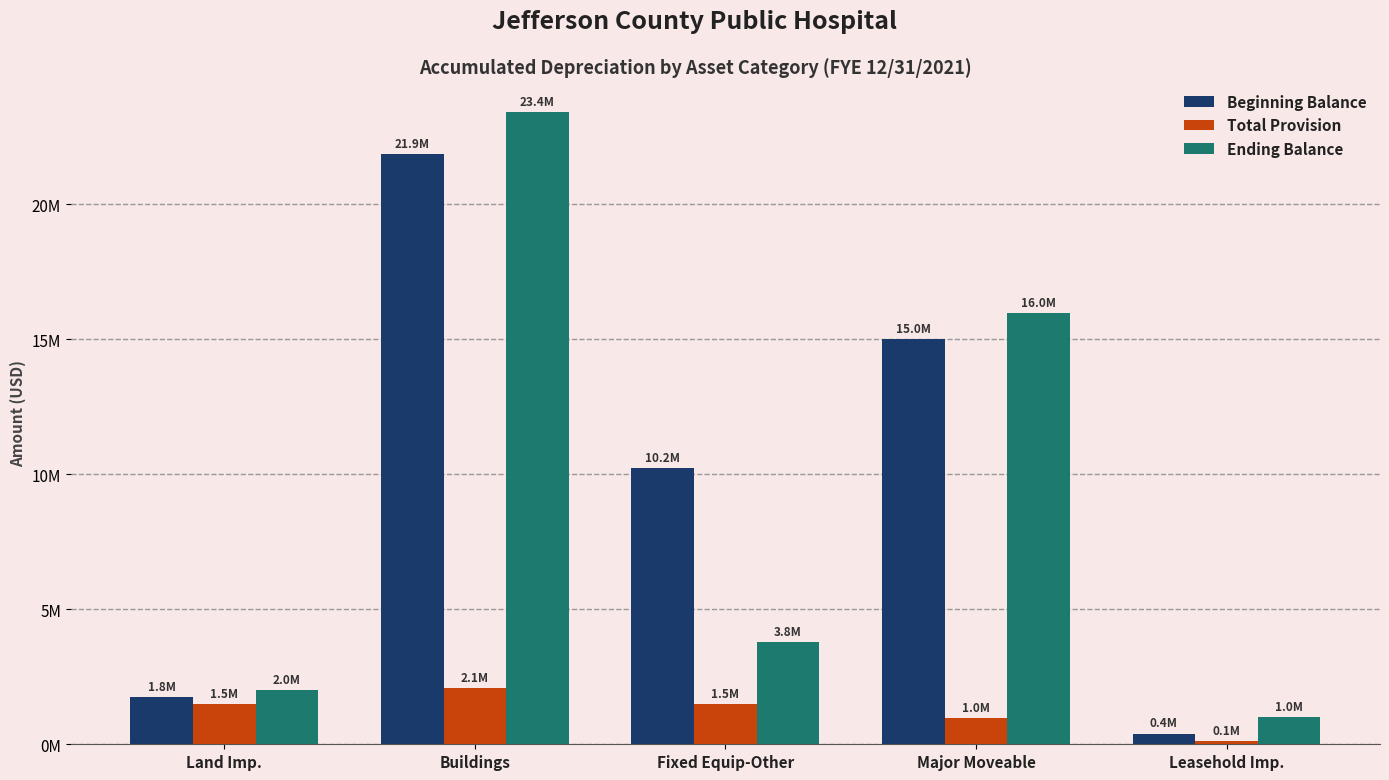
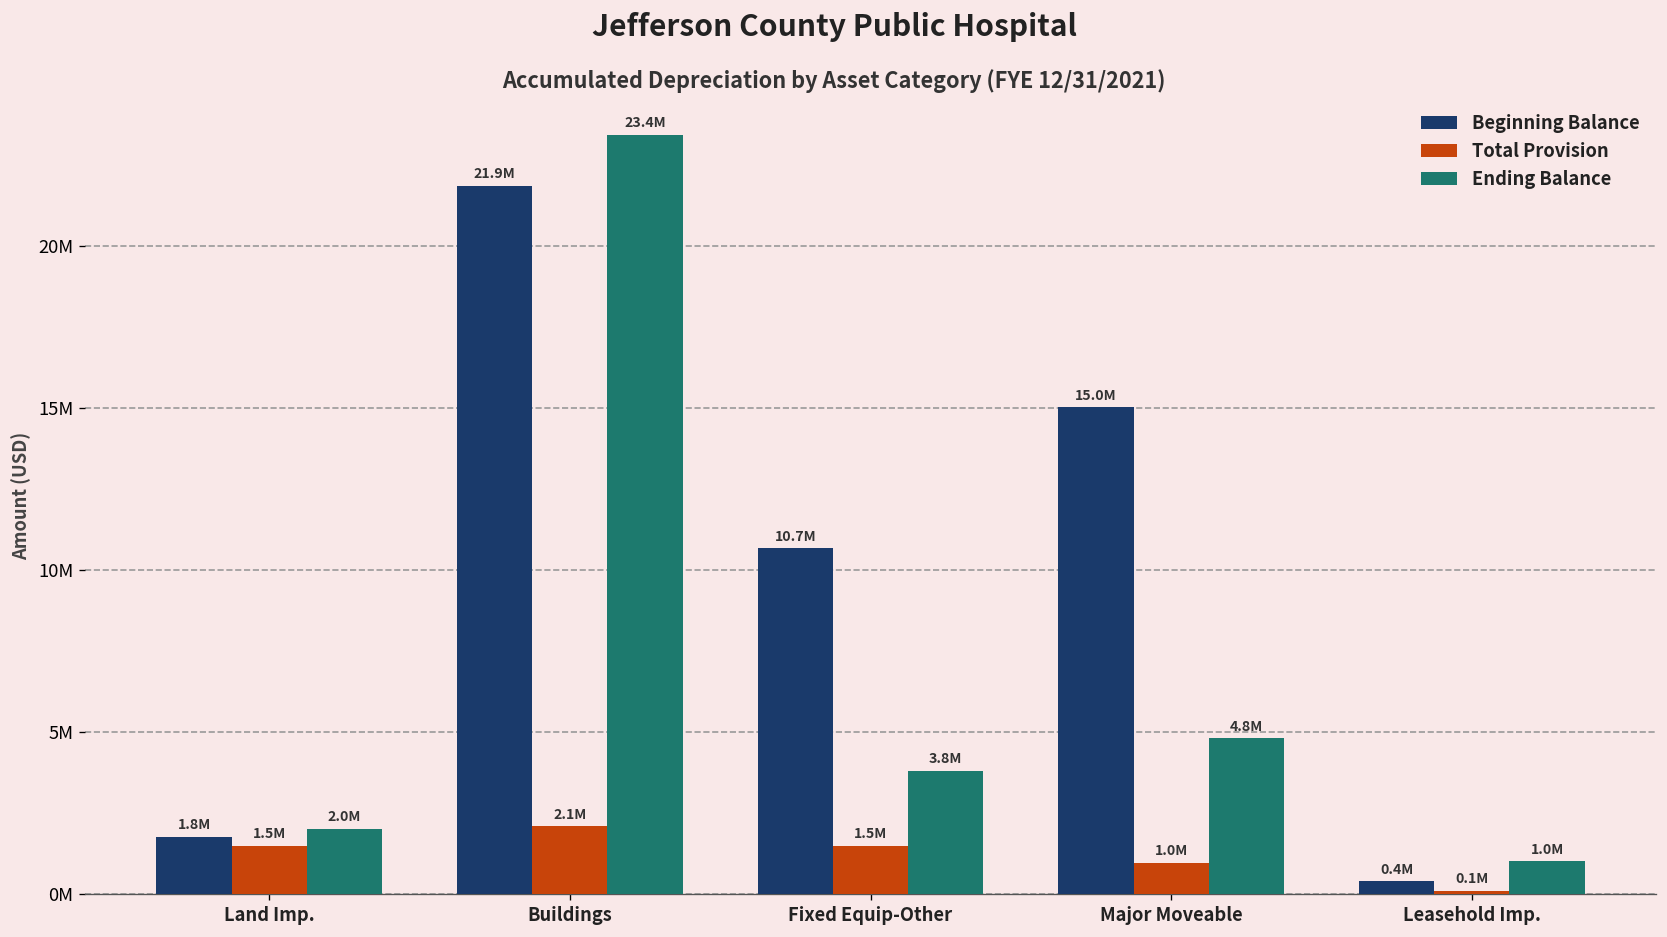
Beginning Balance, Fixed Equip-Other: 10.2M -> 10.7M
Ending Balance, Major Moveable: 16.0M -> 4.8M
